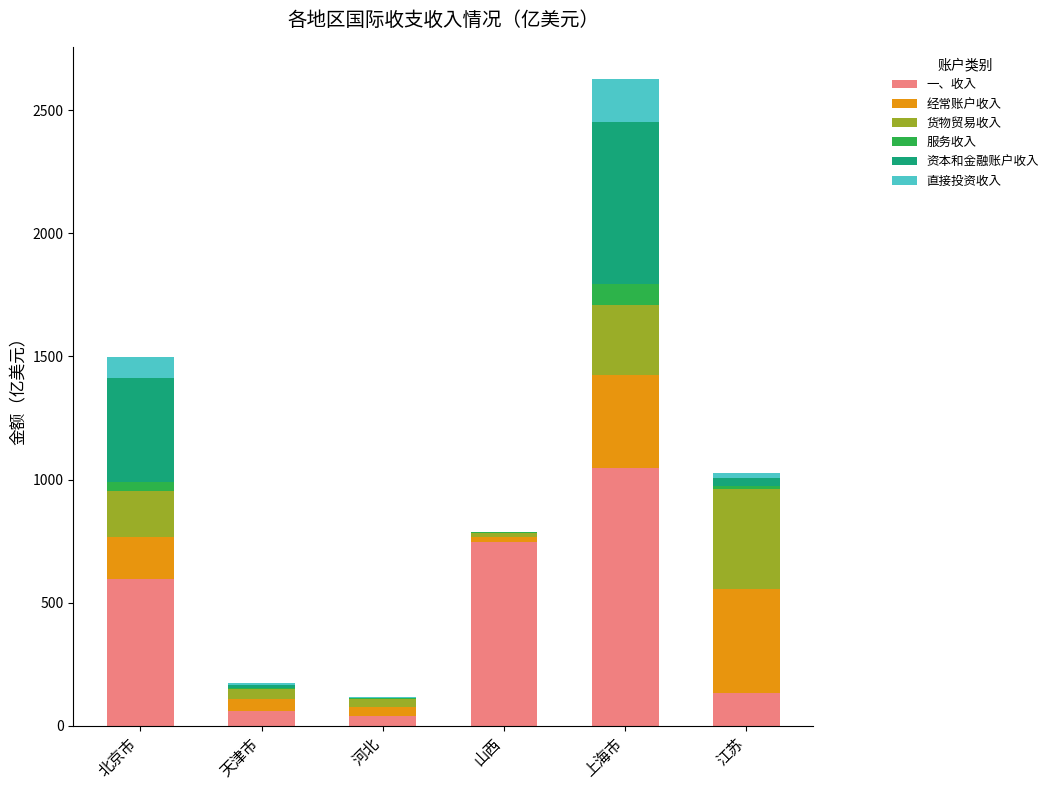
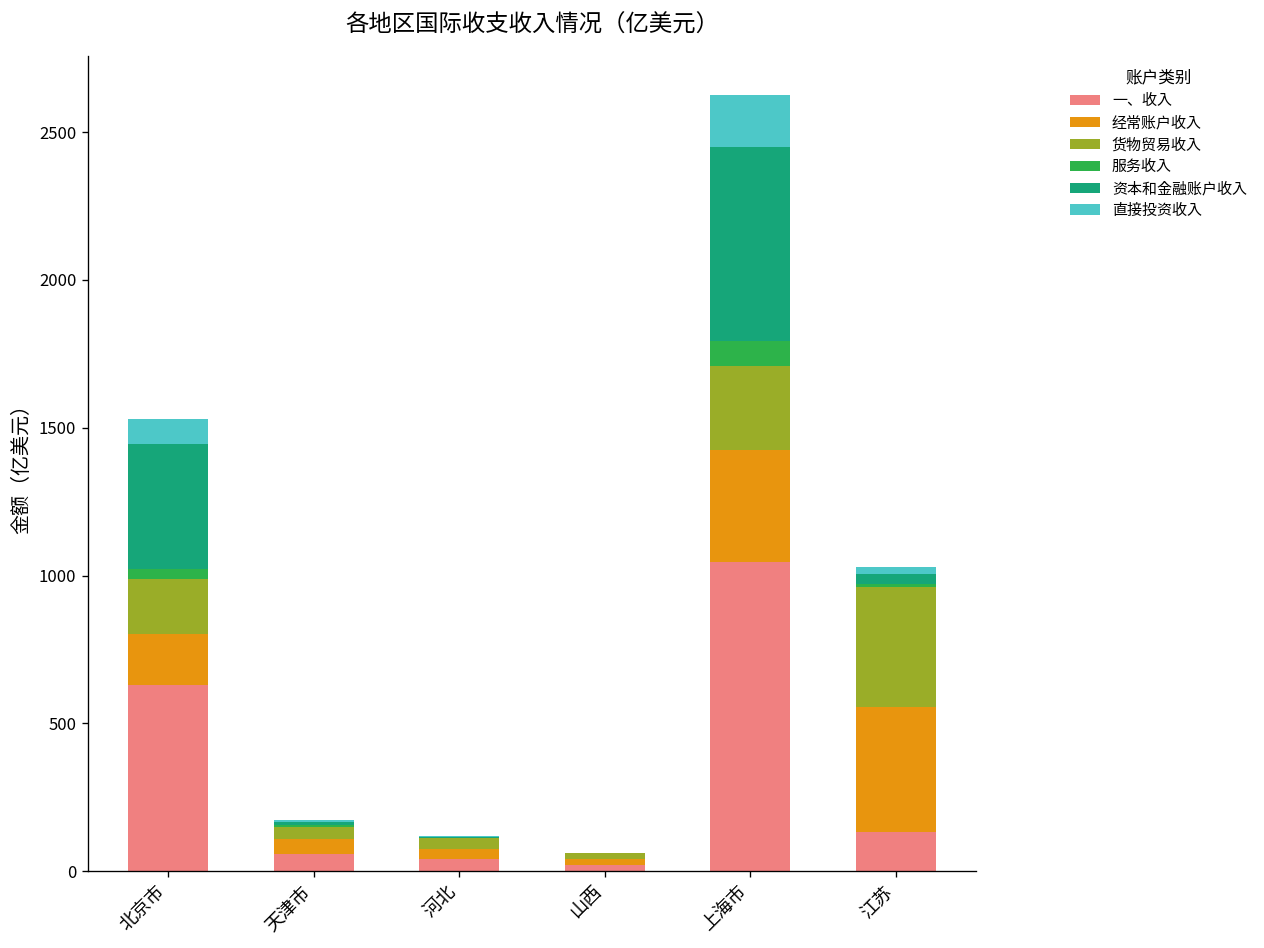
一、收入, 北京市: 600 -> 630
一、收入, 山西: 740 -> 20
